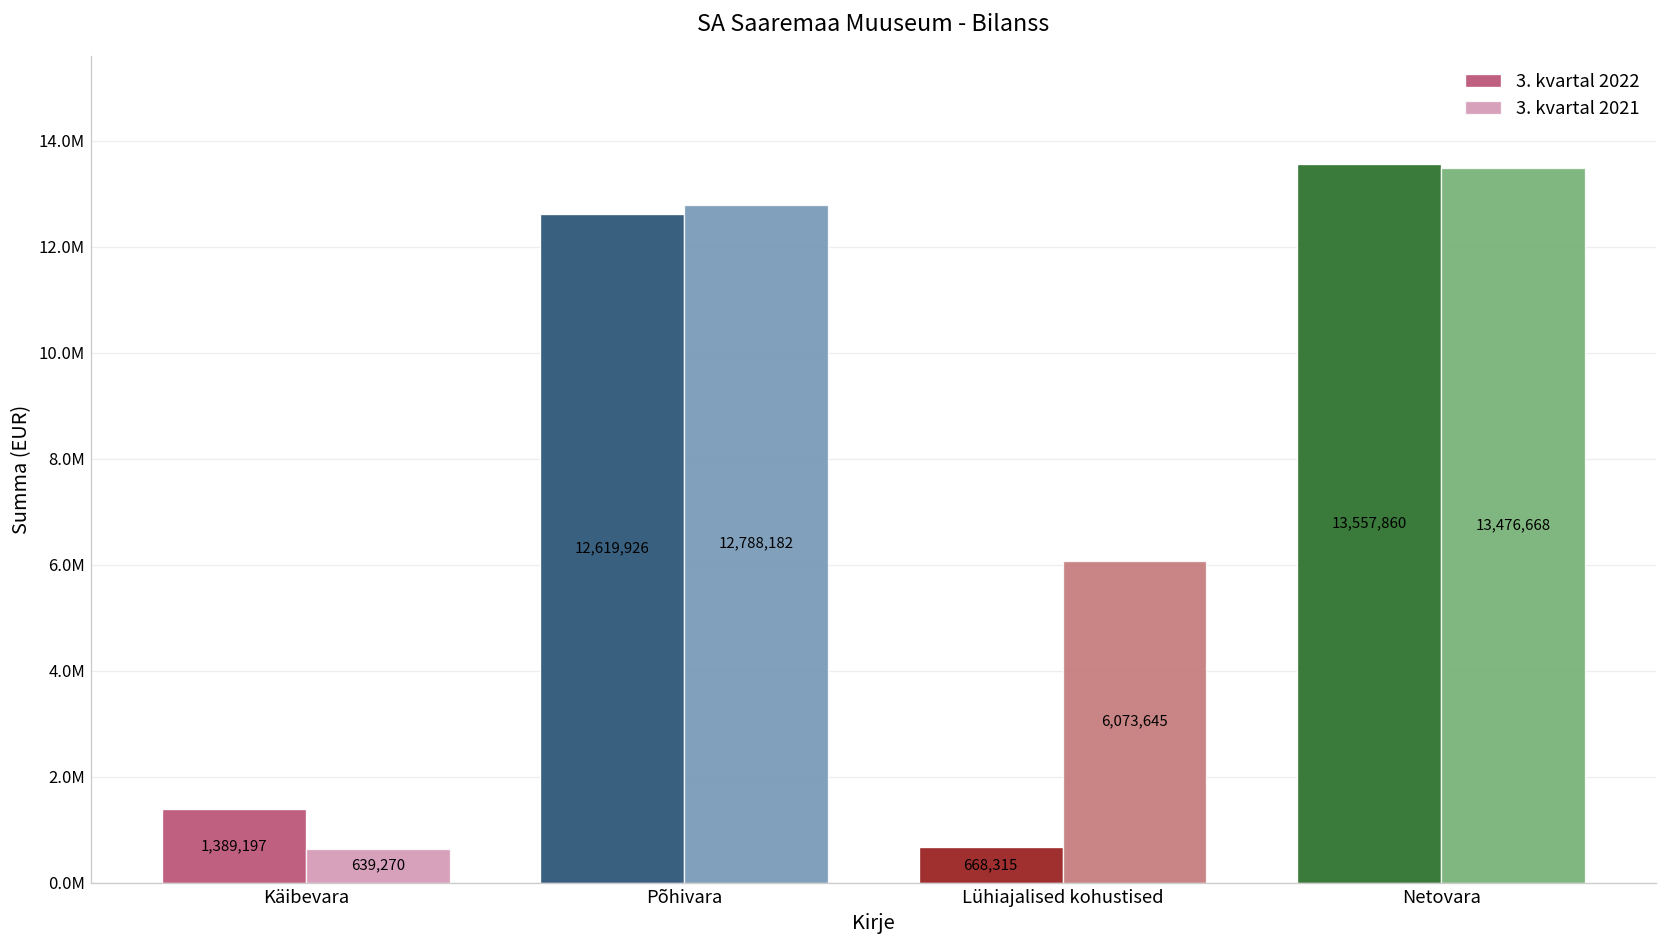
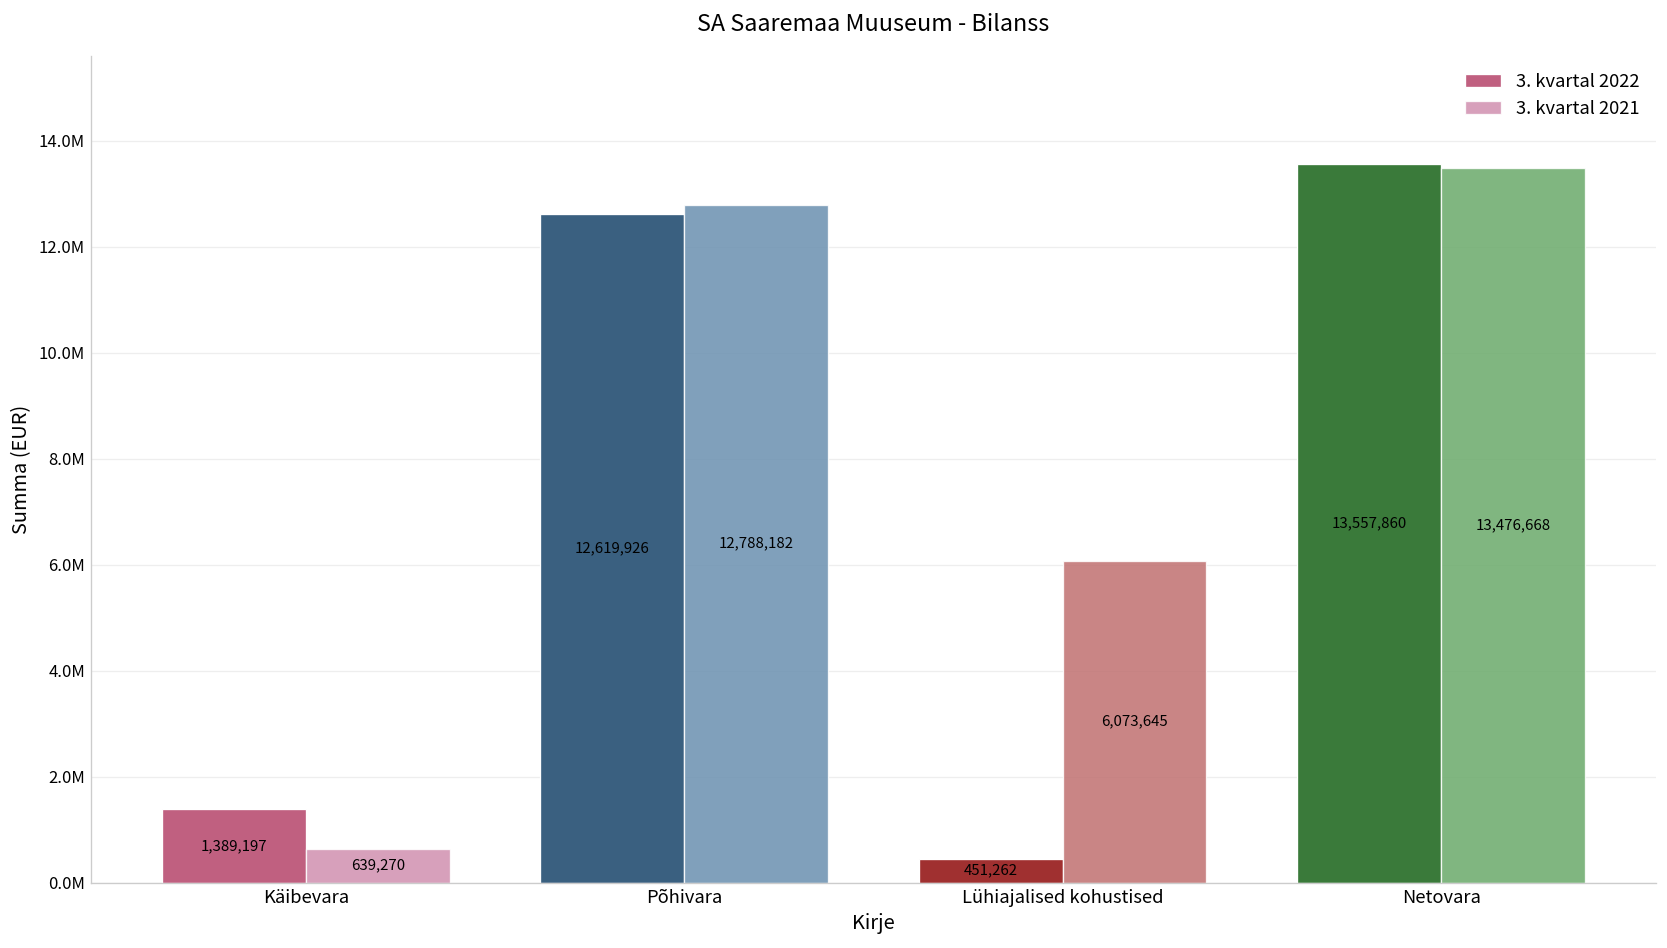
3. kvartal 2022, Lühiajalised kohustised: 668,315 -> 451,262
